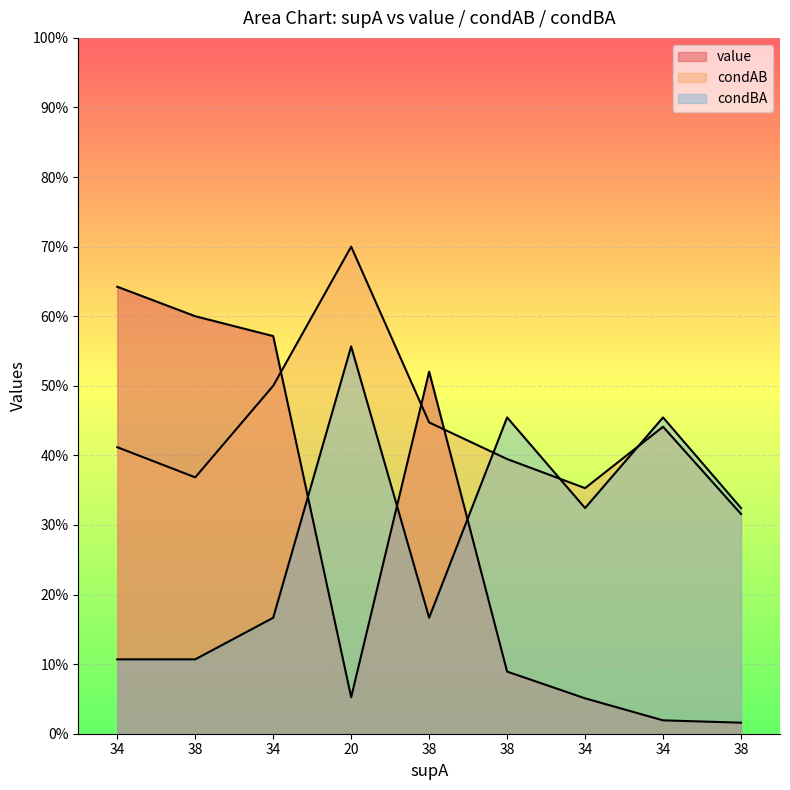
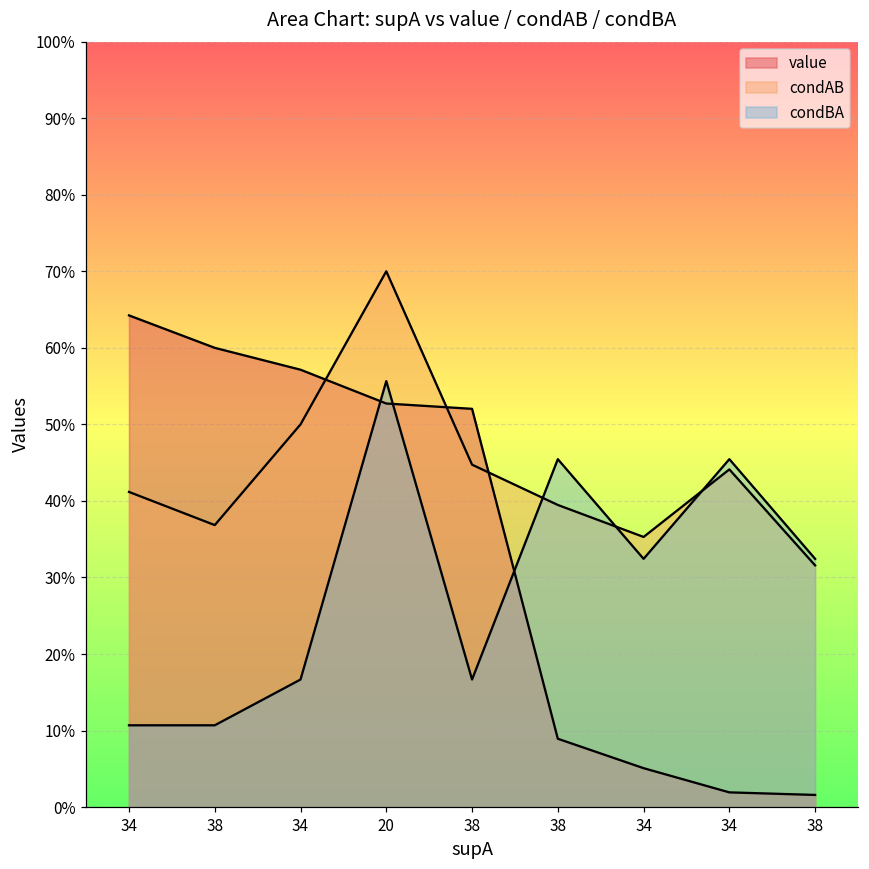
value, 20: 5% -> 53%
